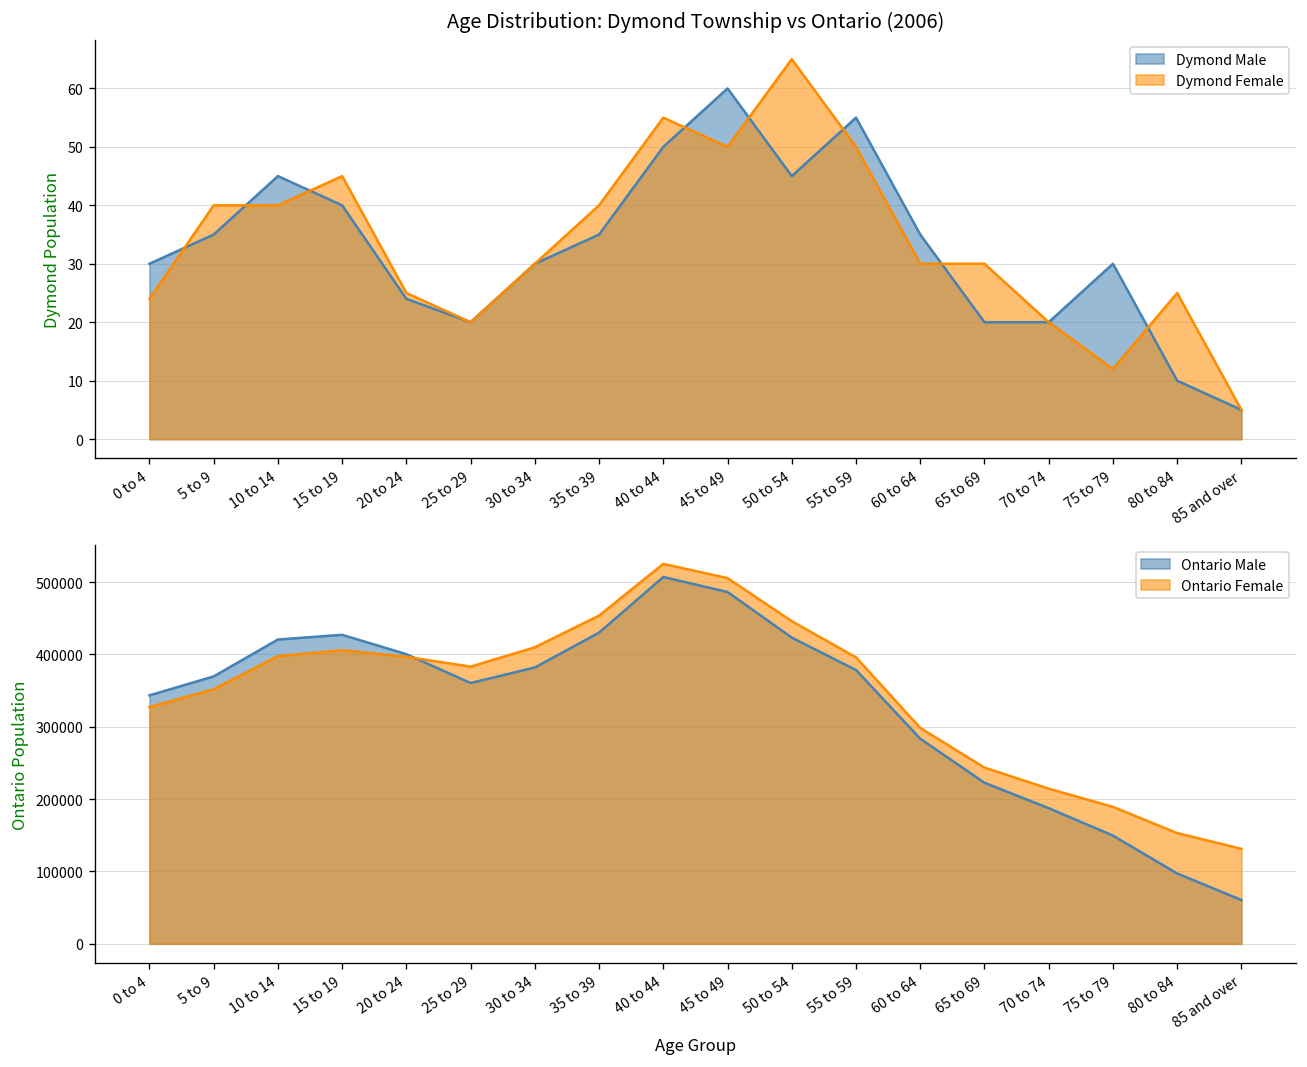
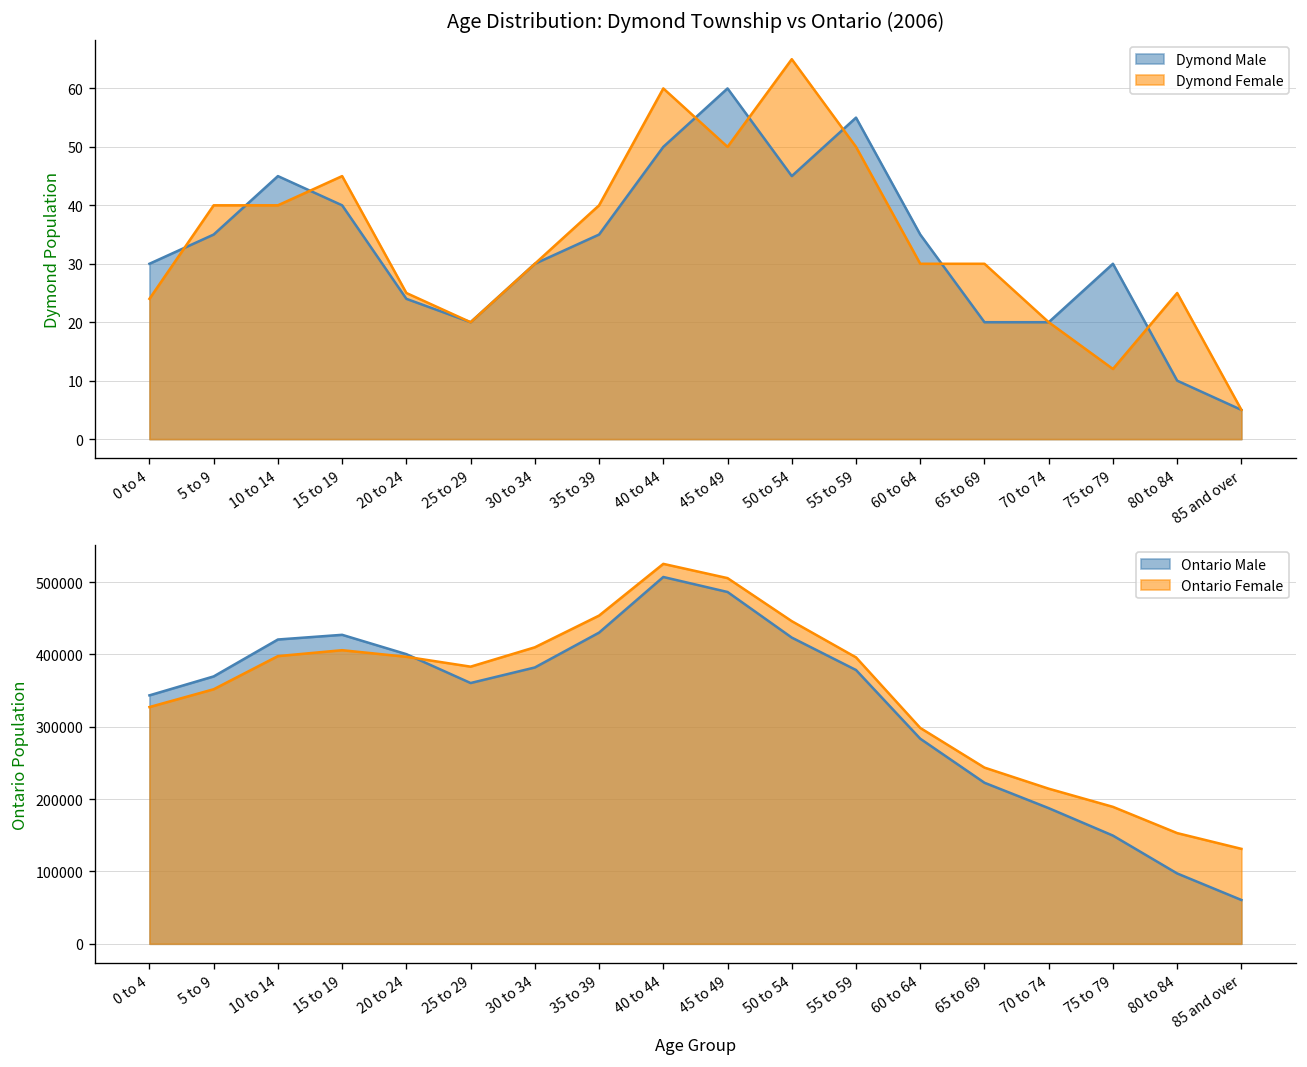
Age Distribution: Dymond Township vs Ontario (2006), Dymond Female, 40 to 44: 55 -> 60
